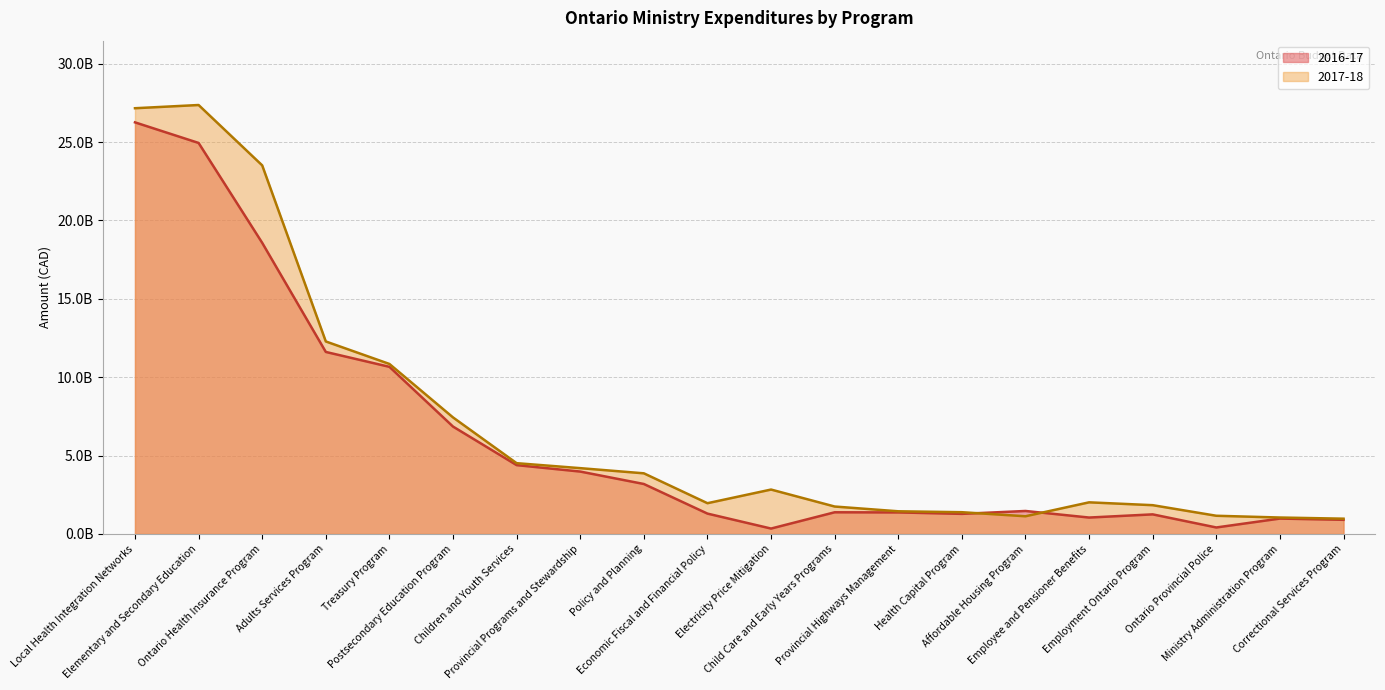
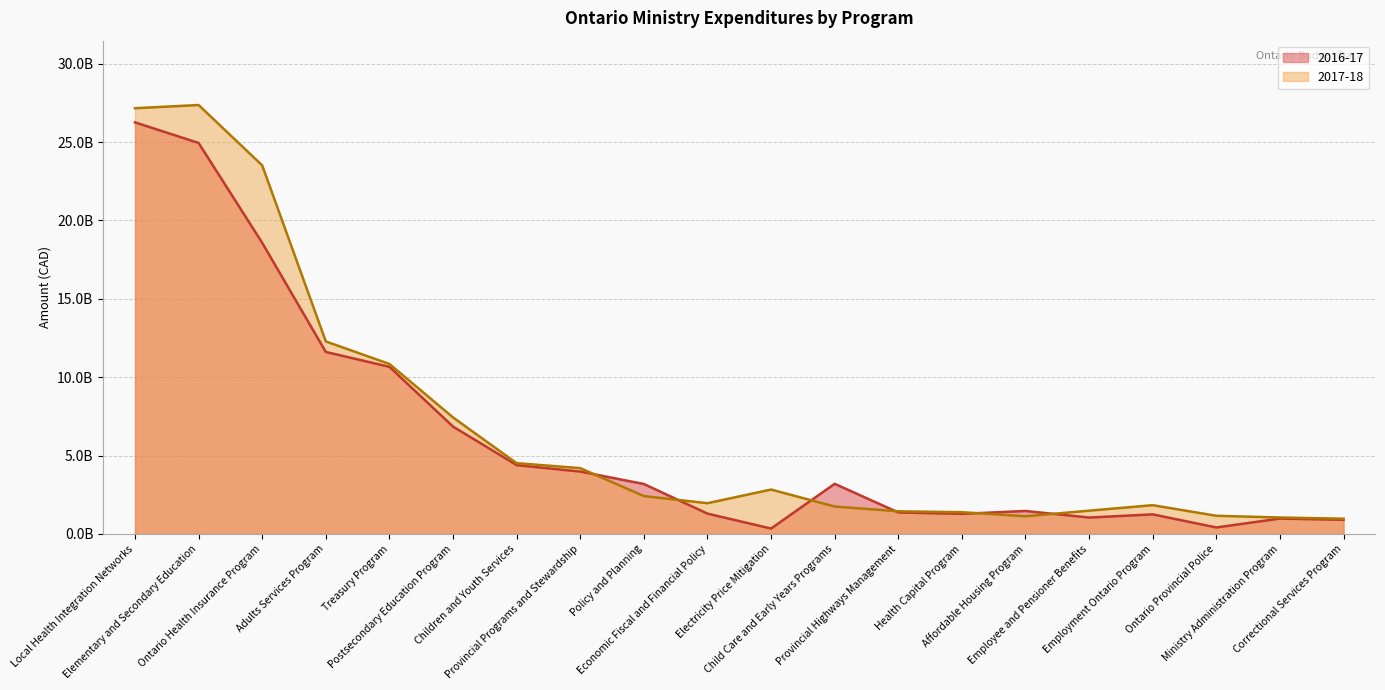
2017-18, Policy and Planning: 3900000000 -> 2400000000
2016-17, Child Care and Early Years Programs: 1400000000 -> 3200000000
2017-18, Employee and Pensioner Benefits: 2000000000 -> 1500000000
